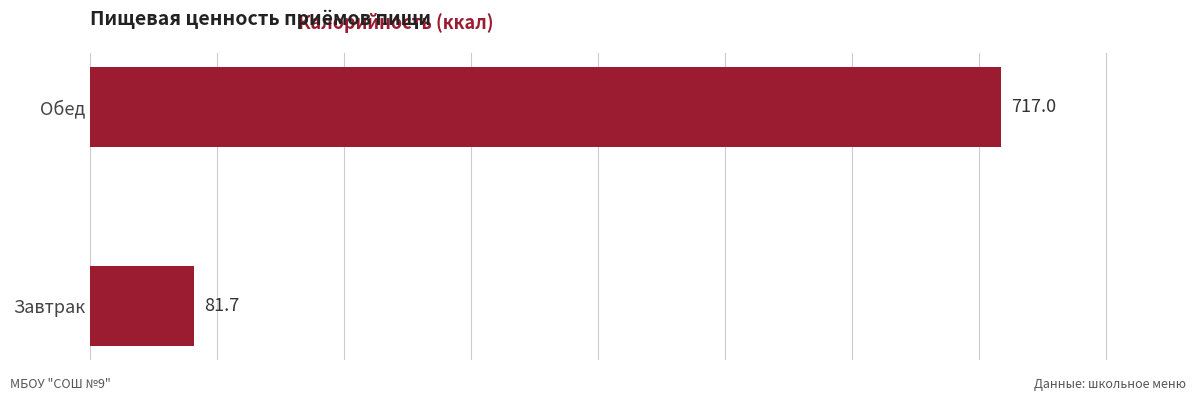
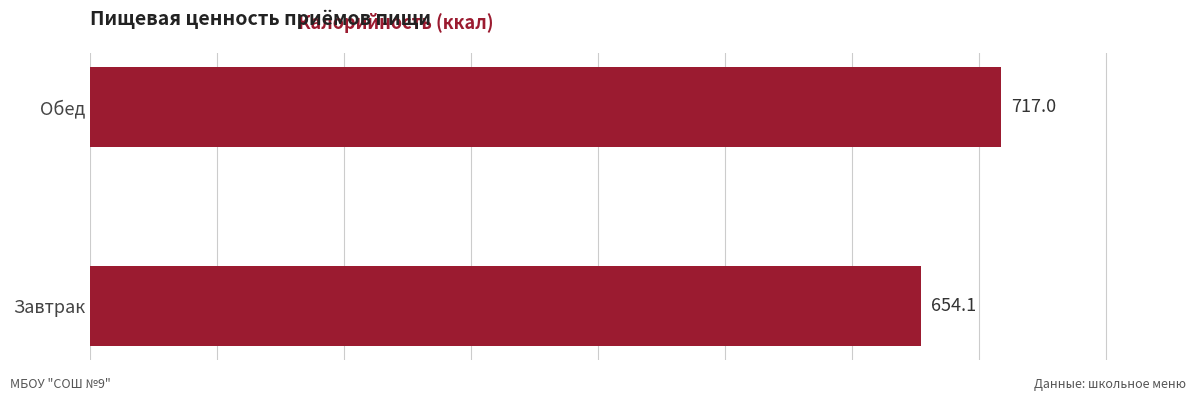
Завтрак: 81.7 -> 654.1
